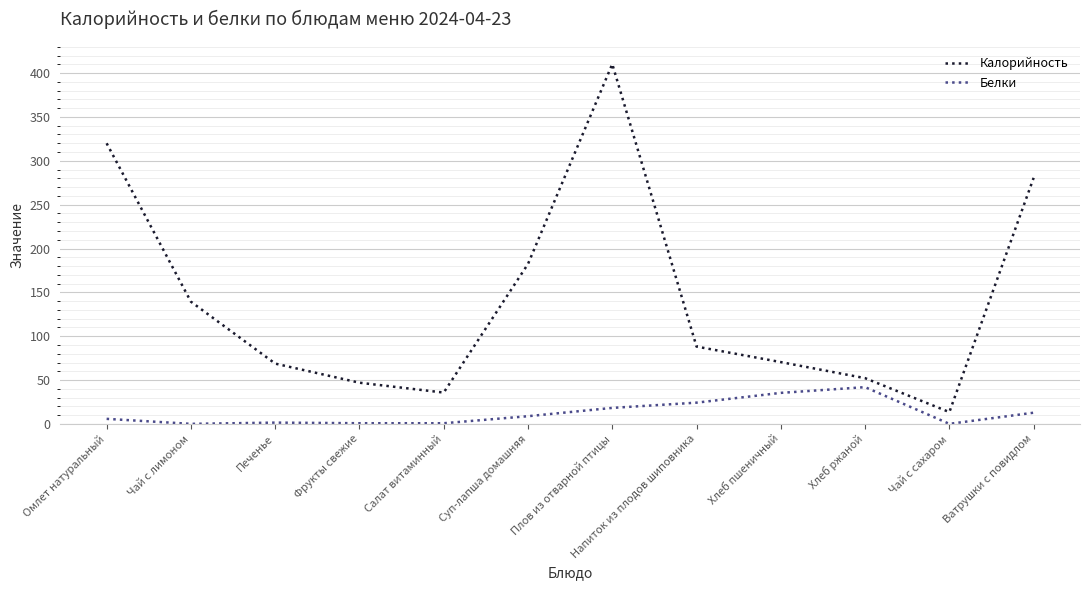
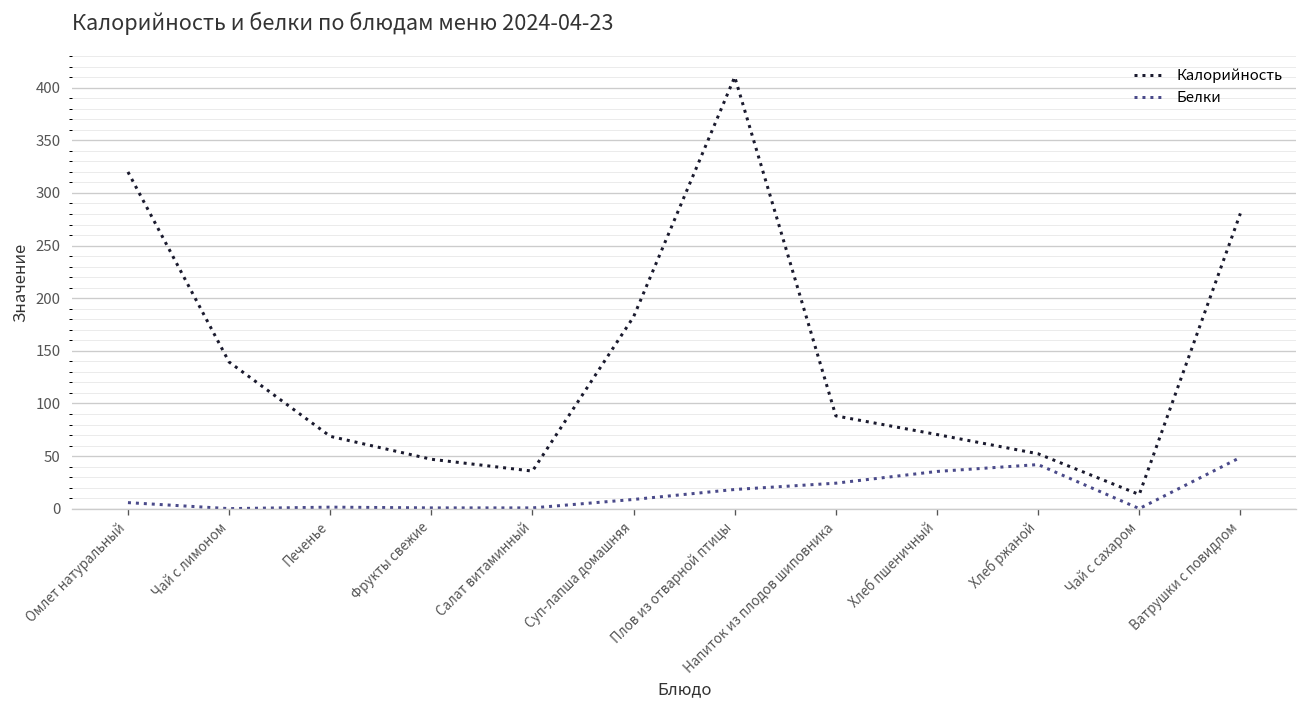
Белки, Ватрушки с повидлом: 10 -> 50
